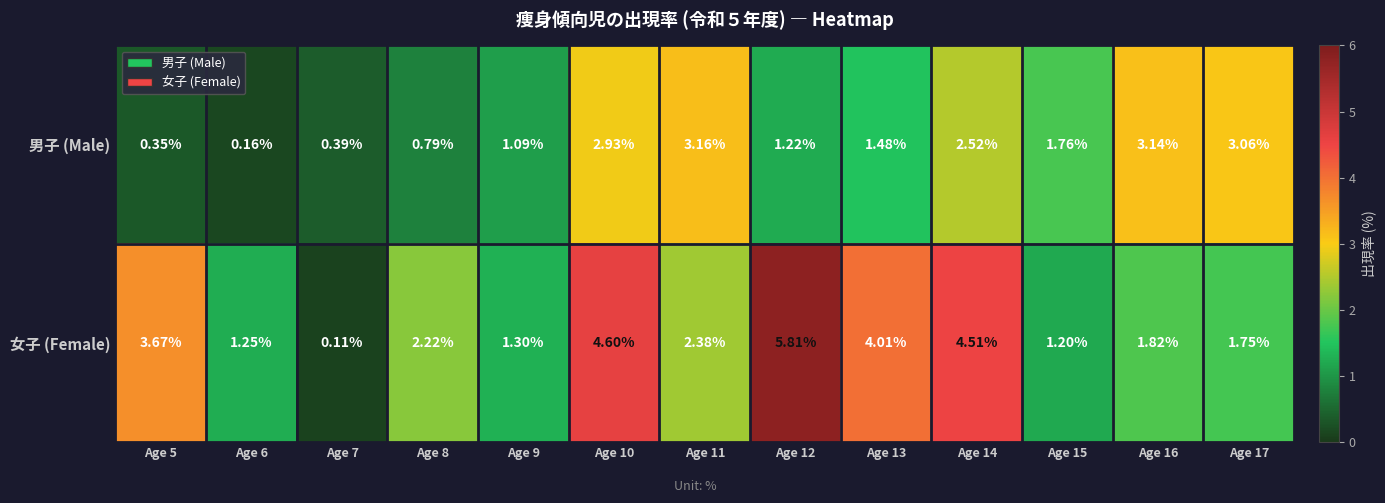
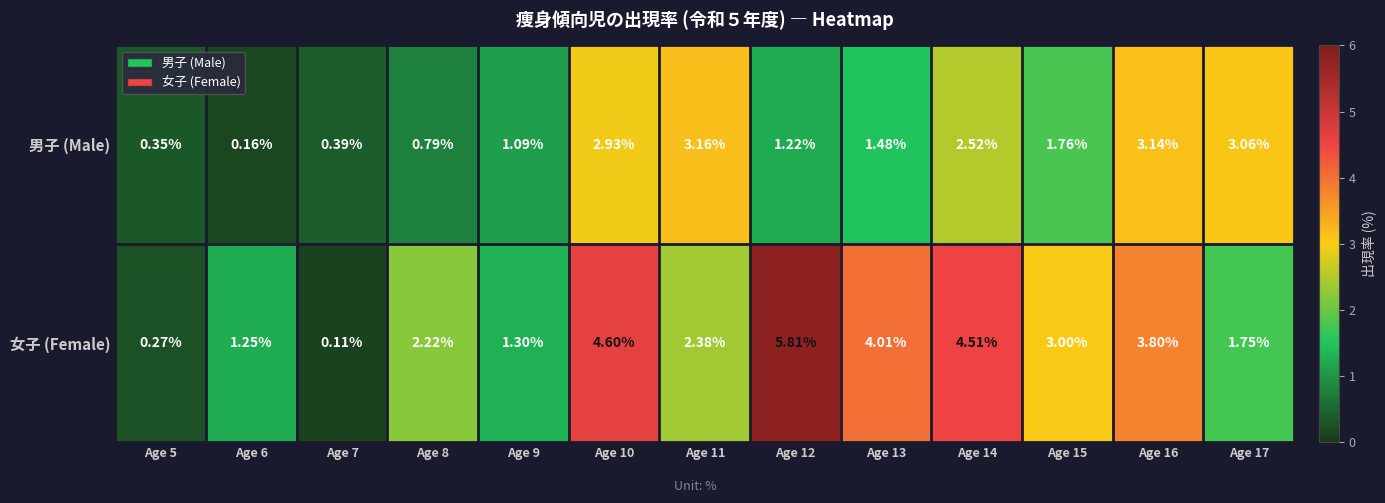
女子 (Female), Age 5: 3.67% -> 0.27%
女子 (Female), Age 15: 1.20% -> 3.00%
女子 (Female), Age 16: 1.82% -> 3.80%
